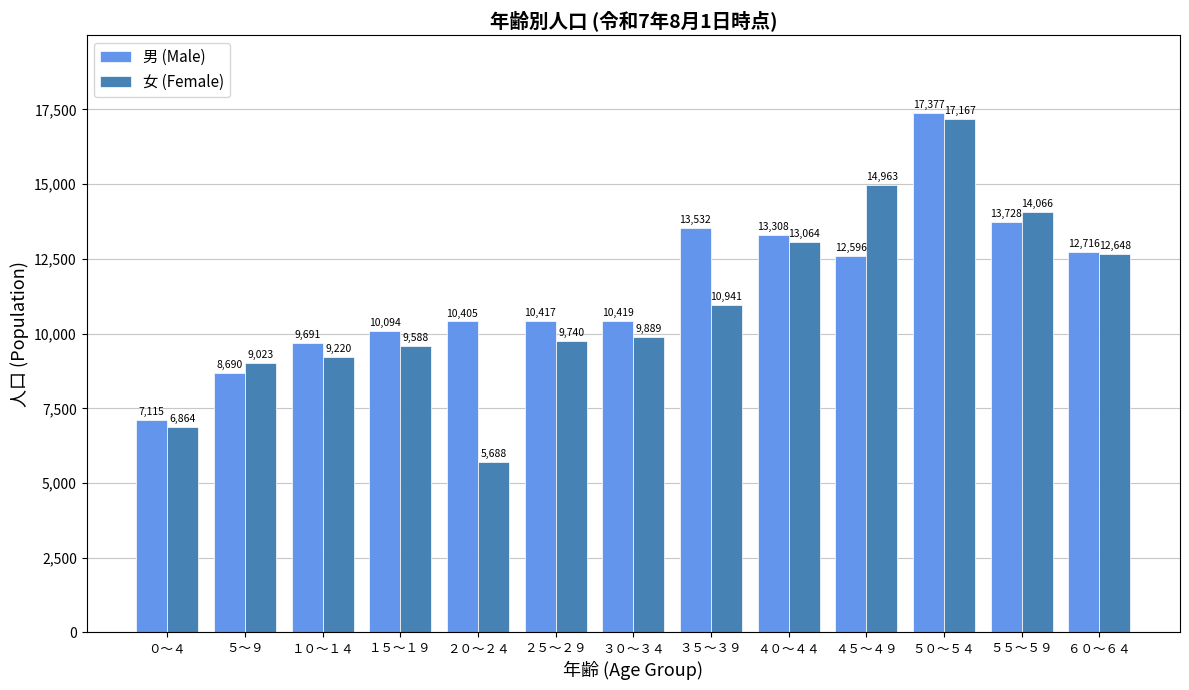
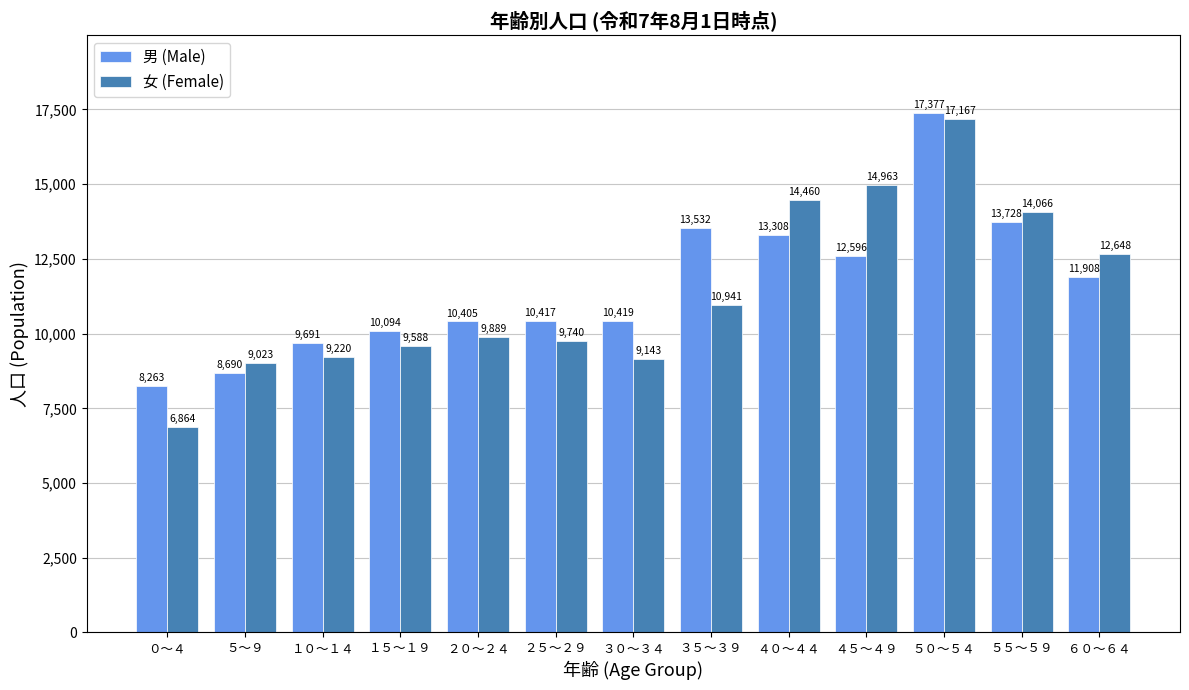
男 (Male), ０～４: 7,115 -> 8,263
女 (Female), ２０～２４: 5,688 -> 9,889
女 (Female), ３０～３４: 9,889 -> 9,143
女 (Female), ４０～４４: 13,064 -> 14,460
男 (Male), ６０～６４: 12,716 -> 11,908
